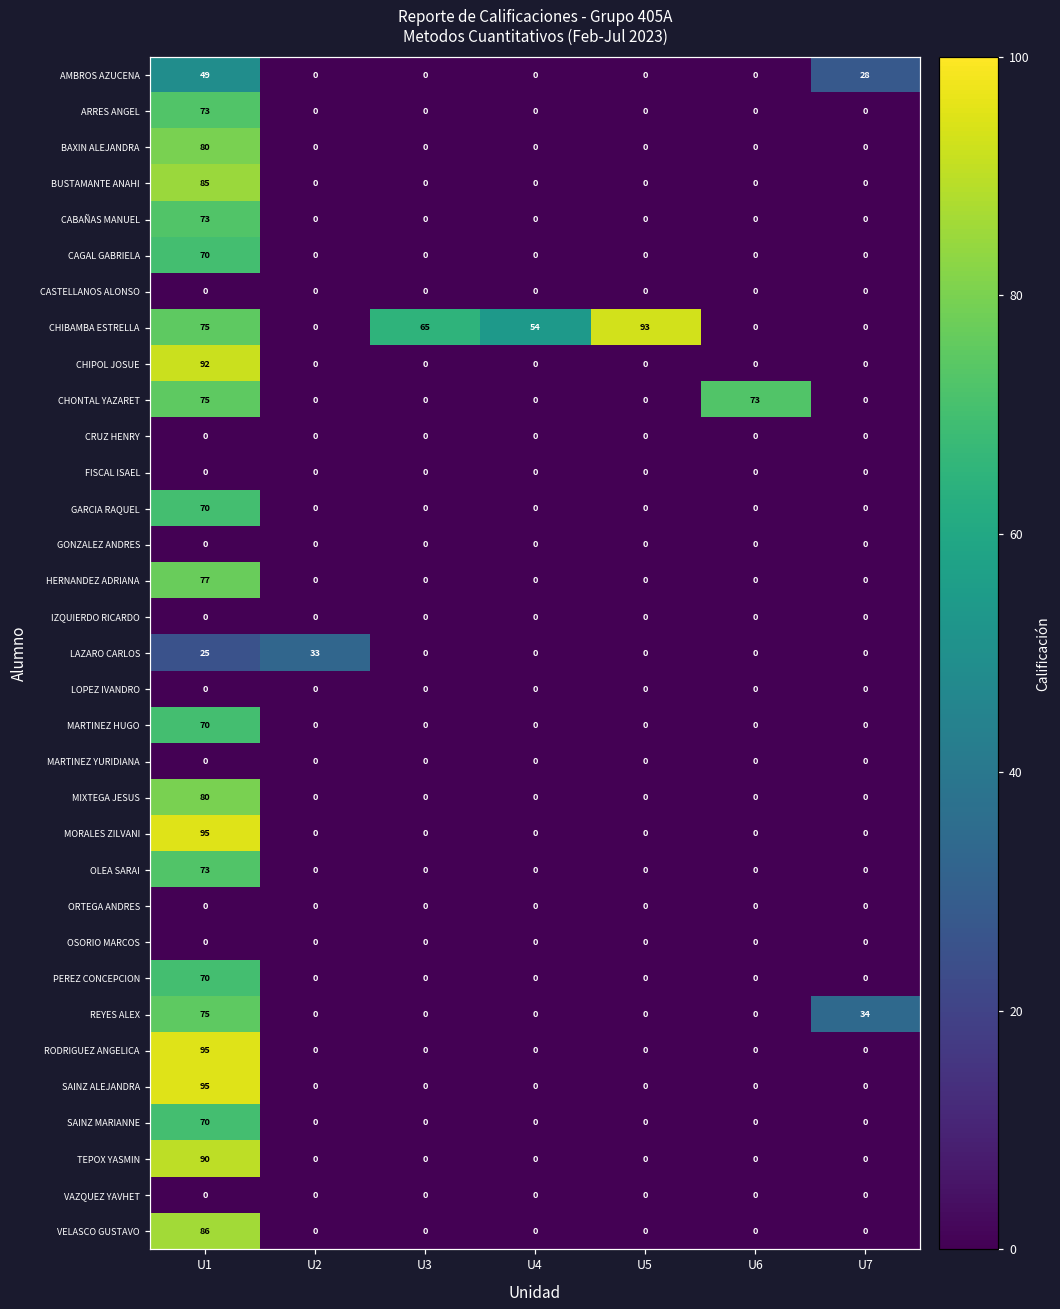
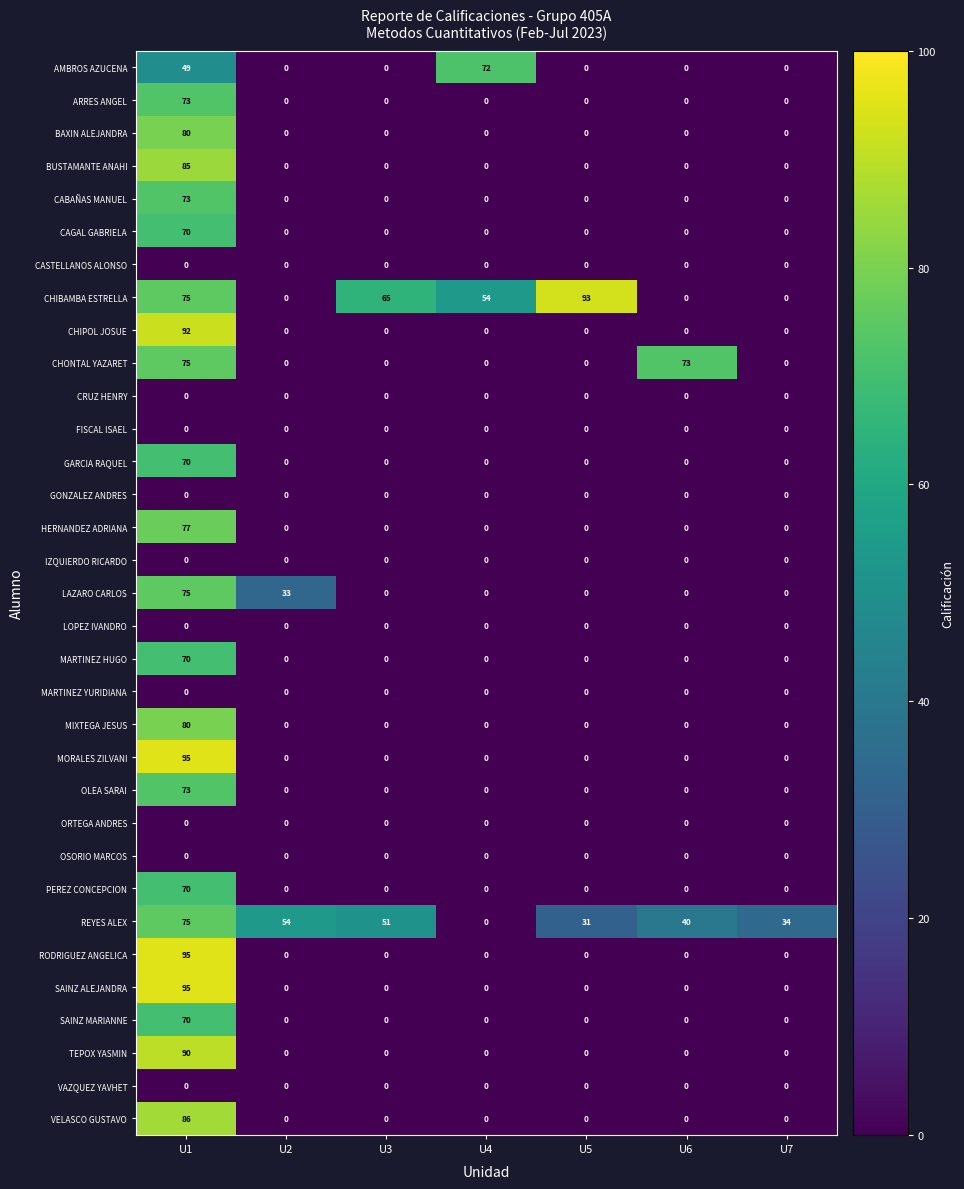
AMBROS AZUCENA, U4: 0 -> 72
AMBROS AZUCENA, U7: 28 -> 0
LAZARO CARLOS, U1: 25 -> 75
REYES ALEX, U2: 0 -> 54
REYES ALEX, U3: 0 -> 51
REYES ALEX, U5: 0 -> 31
REYES ALEX, U6: 0 -> 40
